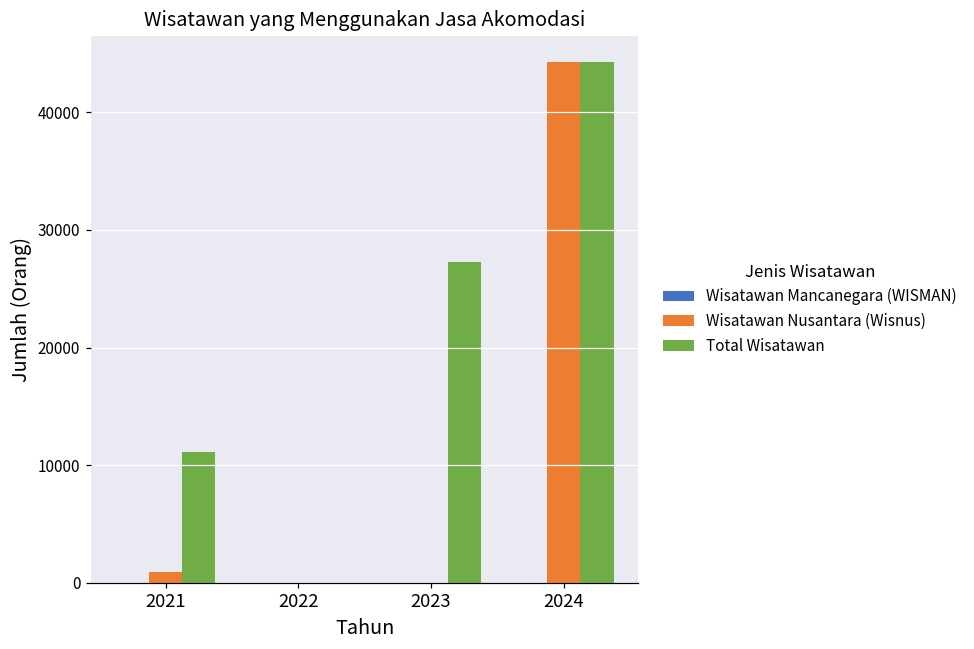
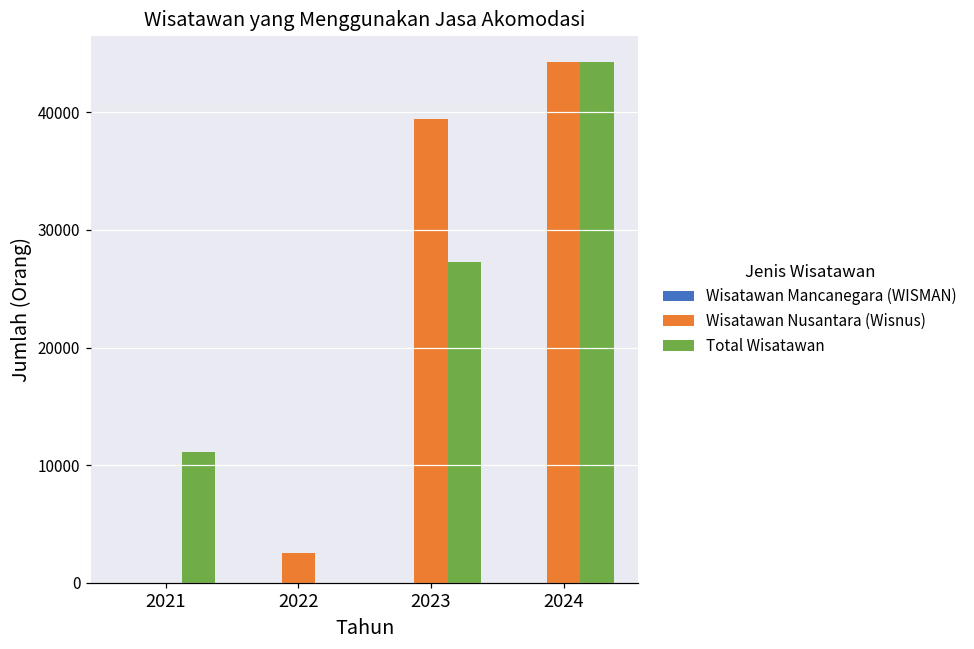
Wisatawan Nusantara (Wisnus), 2021: 900 -> 0
Wisatawan Nusantara (Wisnus), 2022: 0 -> 2500
Wisatawan Nusantara (Wisnus), 2023: 0 -> 39500
